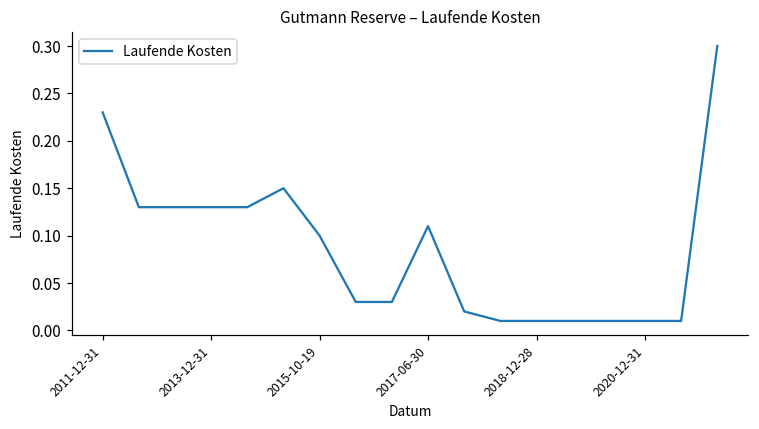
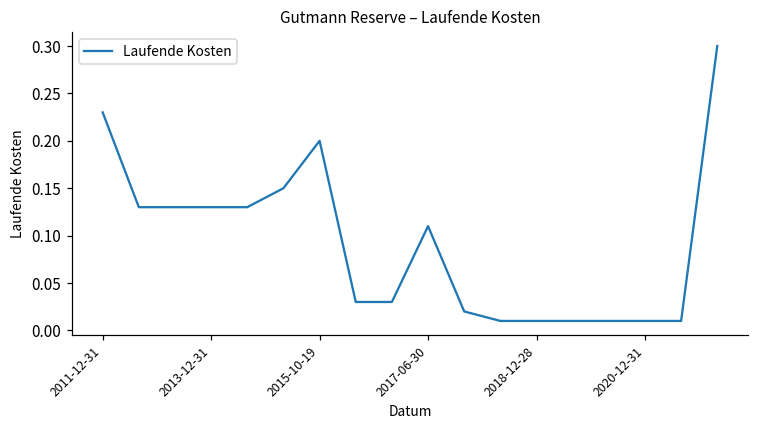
2015-10-19: 0.1 -> 0.2
